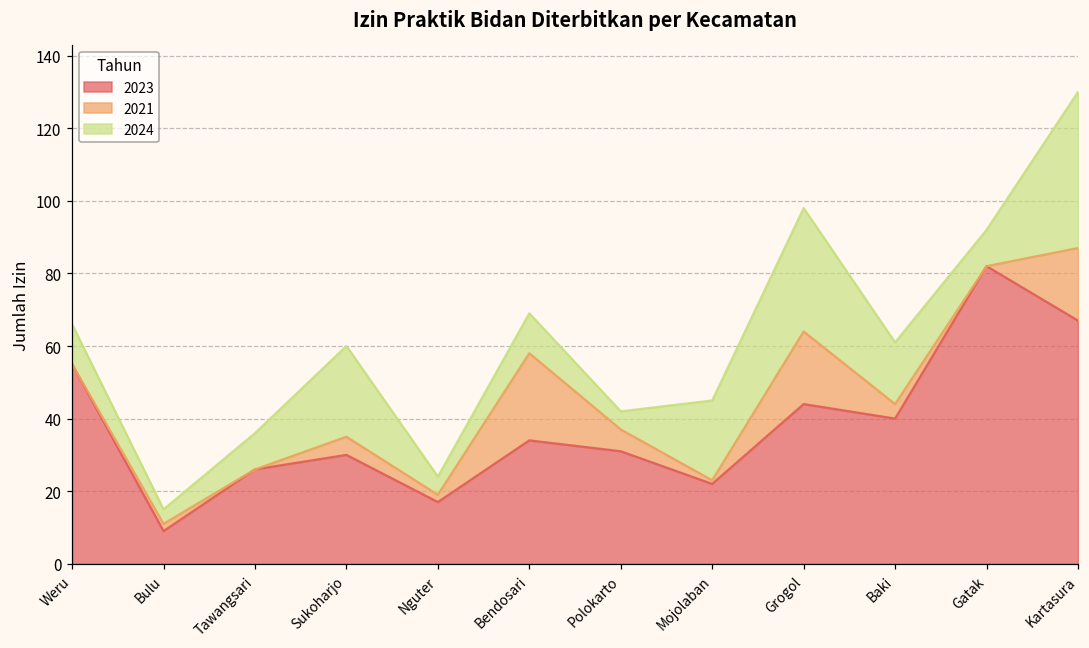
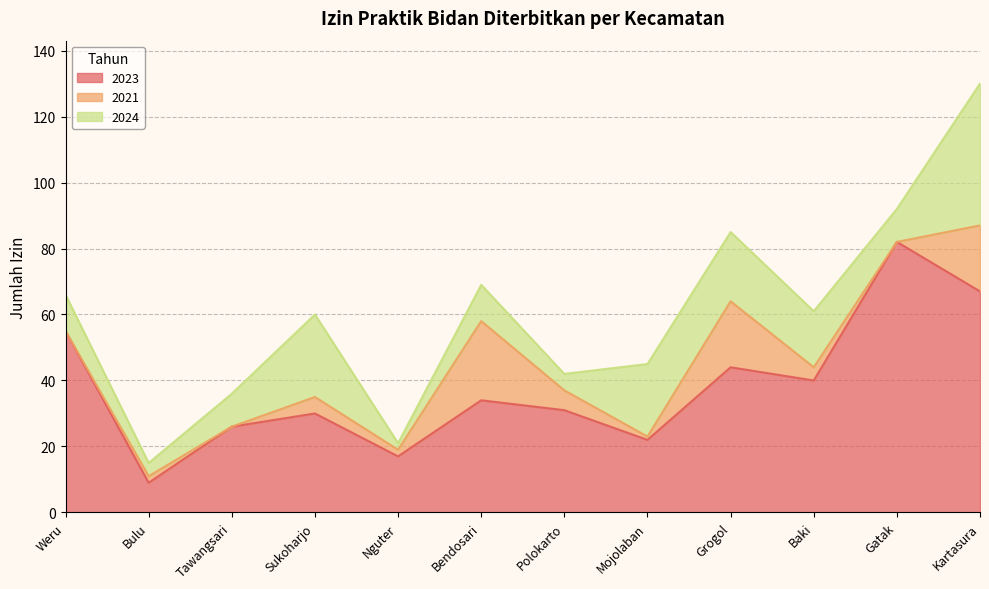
2024, Nguter: 5 -> 2
2024, Grogol: 34 -> 21
